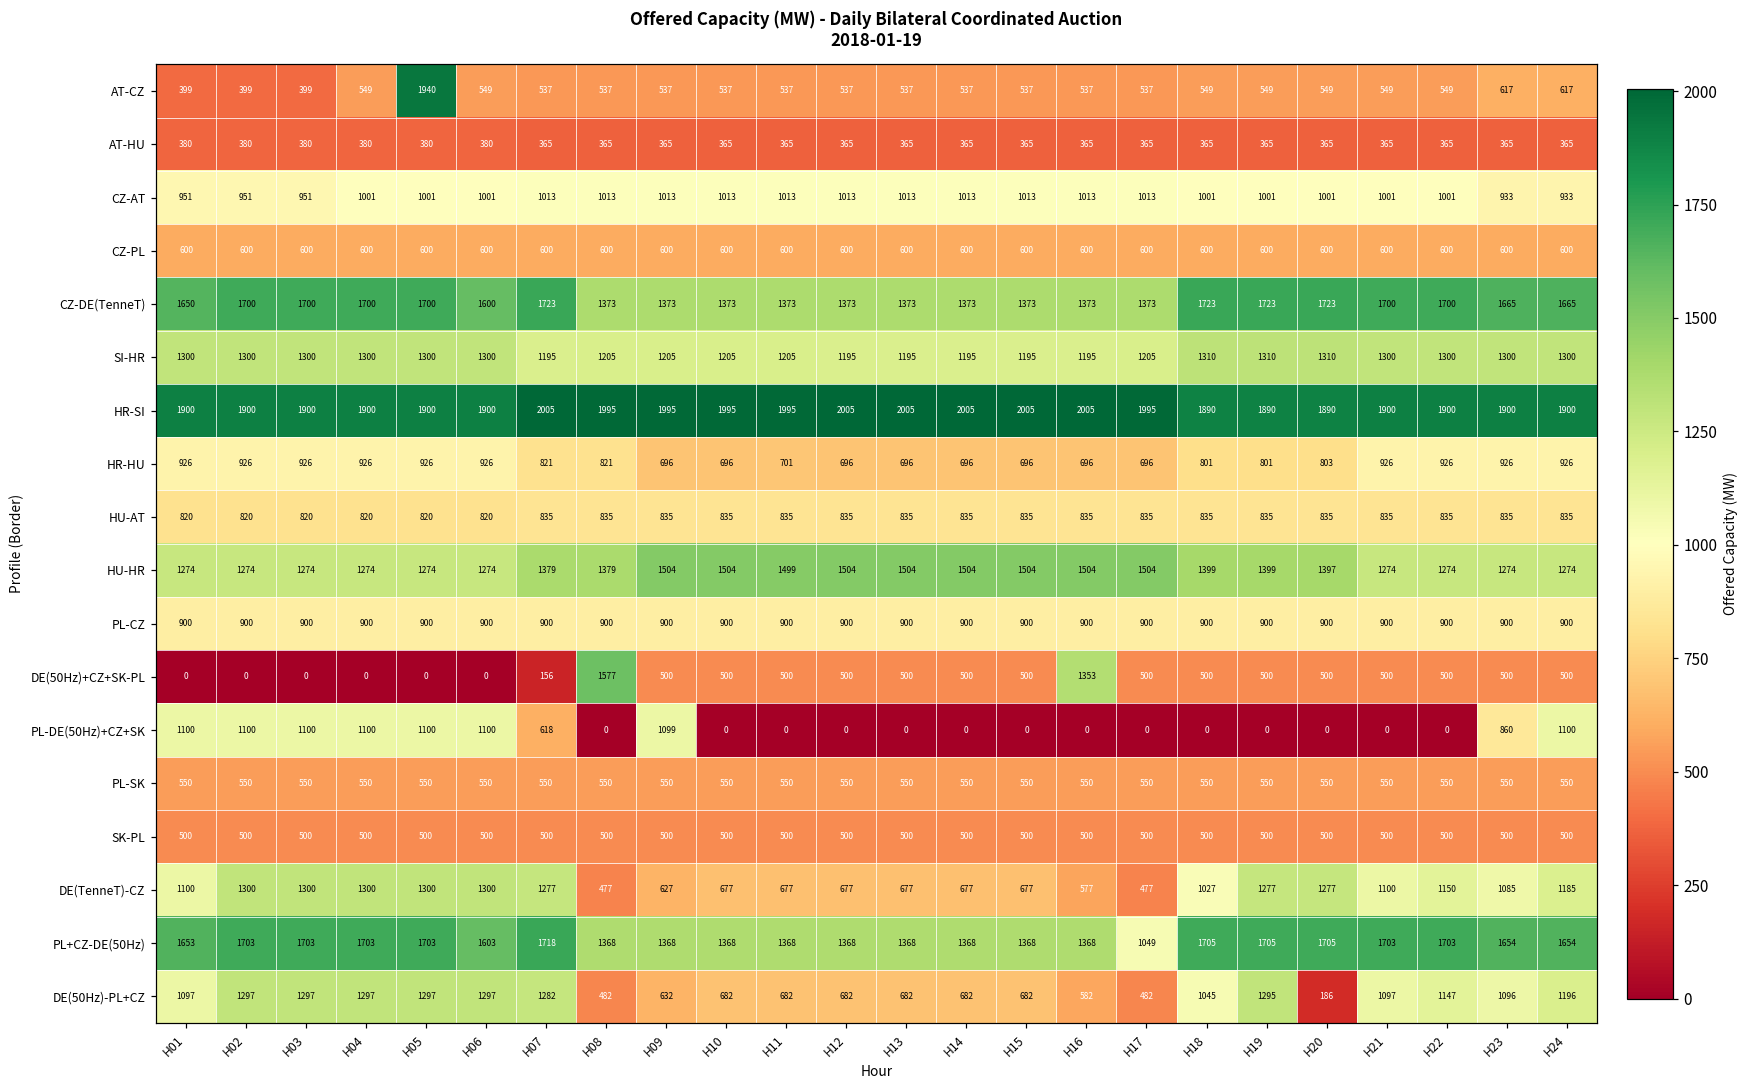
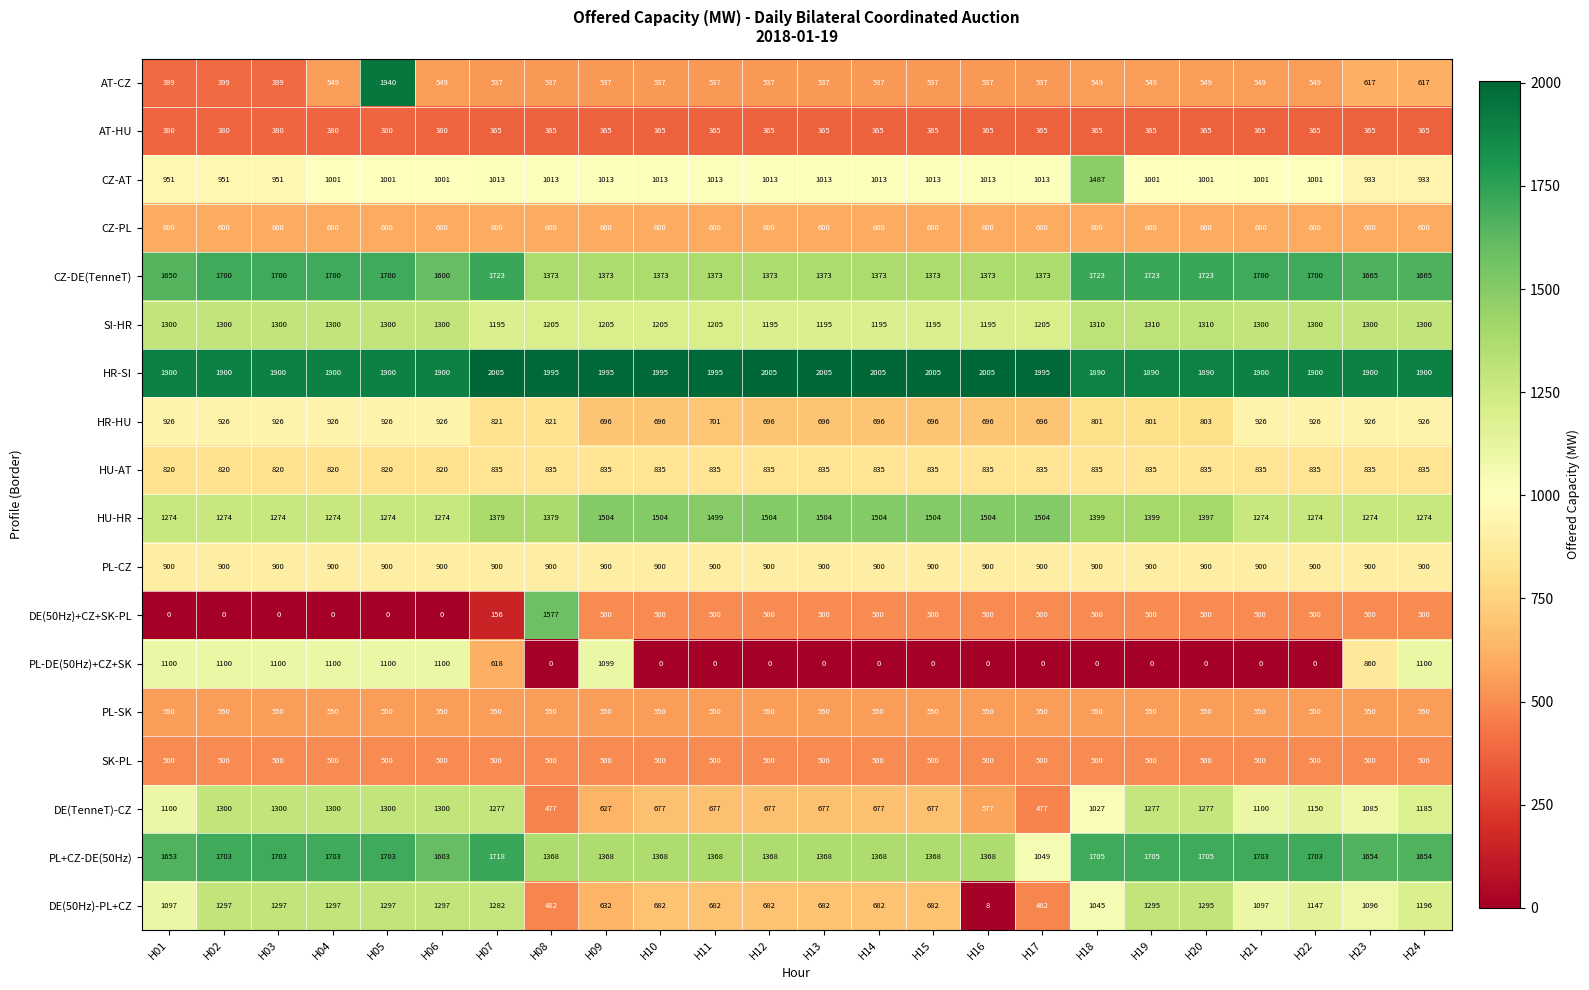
CZ-AT, H18: 1001 -> 1487
DE(50Hz)+CZ+SK-PL, H16: 1353 -> 500
DE(50Hz)-PL+CZ, H16: 582 -> 8
DE(50Hz)-PL+CZ, H20: 186 -> 1295
